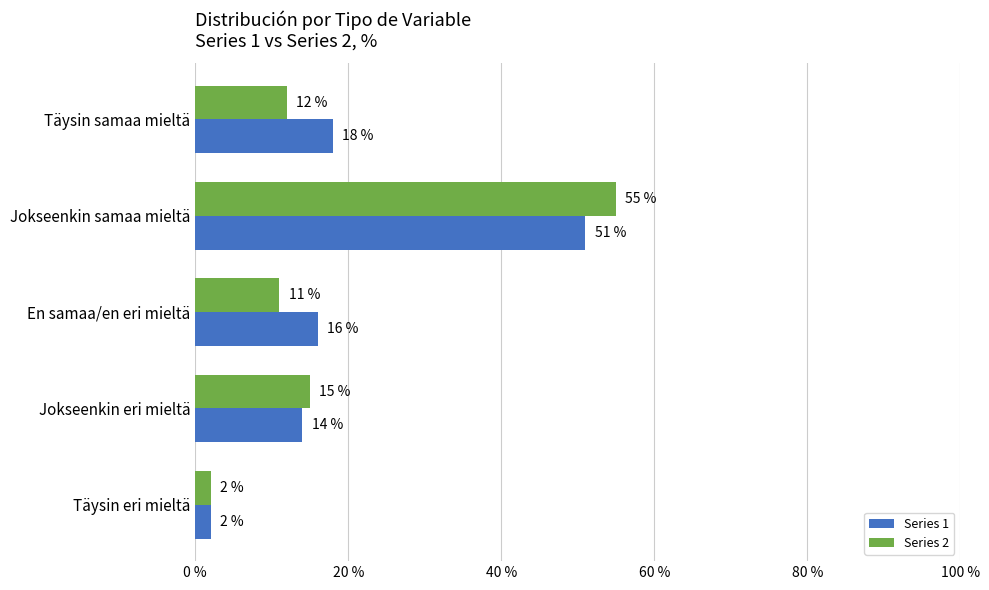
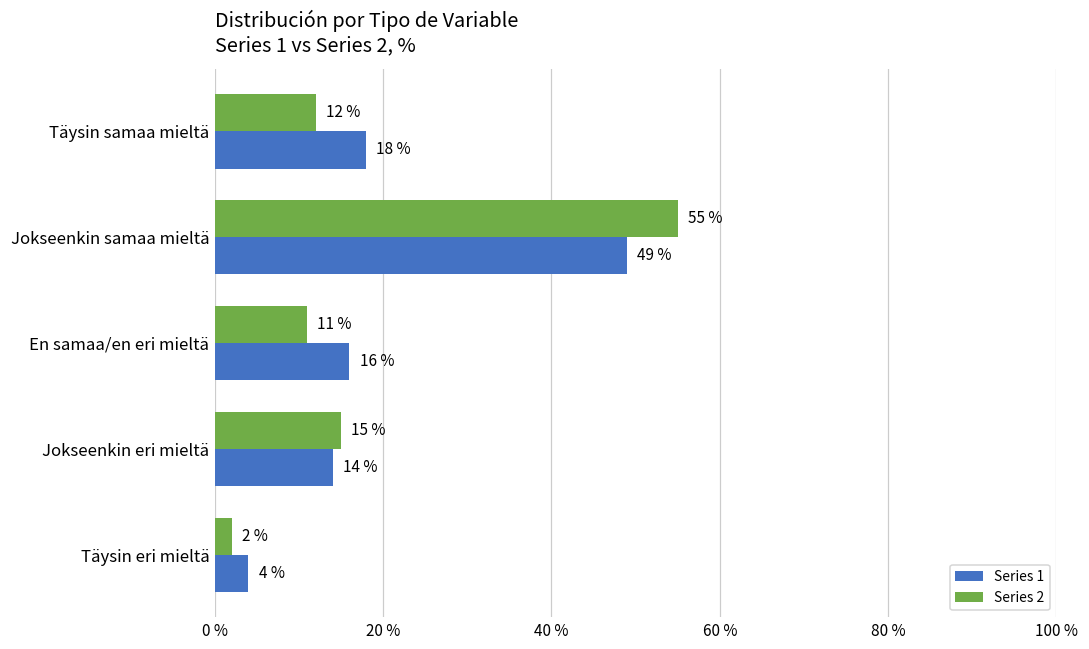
Series 1, Jokseenkin samaa mieltä: 51 % -> 49 %
Series 1, Täysin eri mieltä: 2 % -> 4 %
